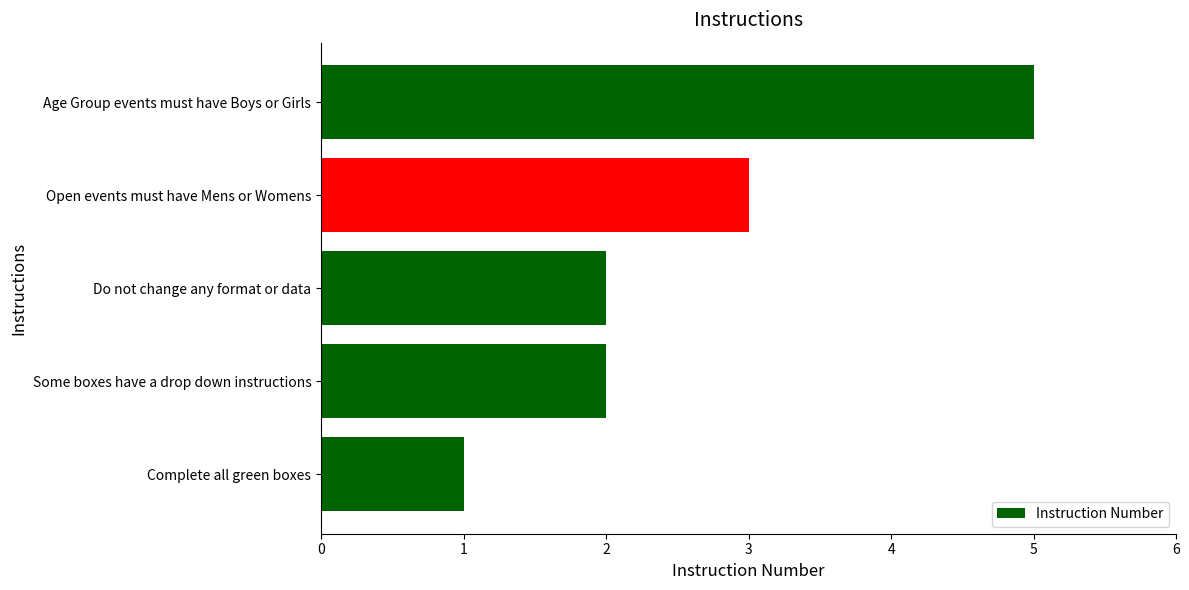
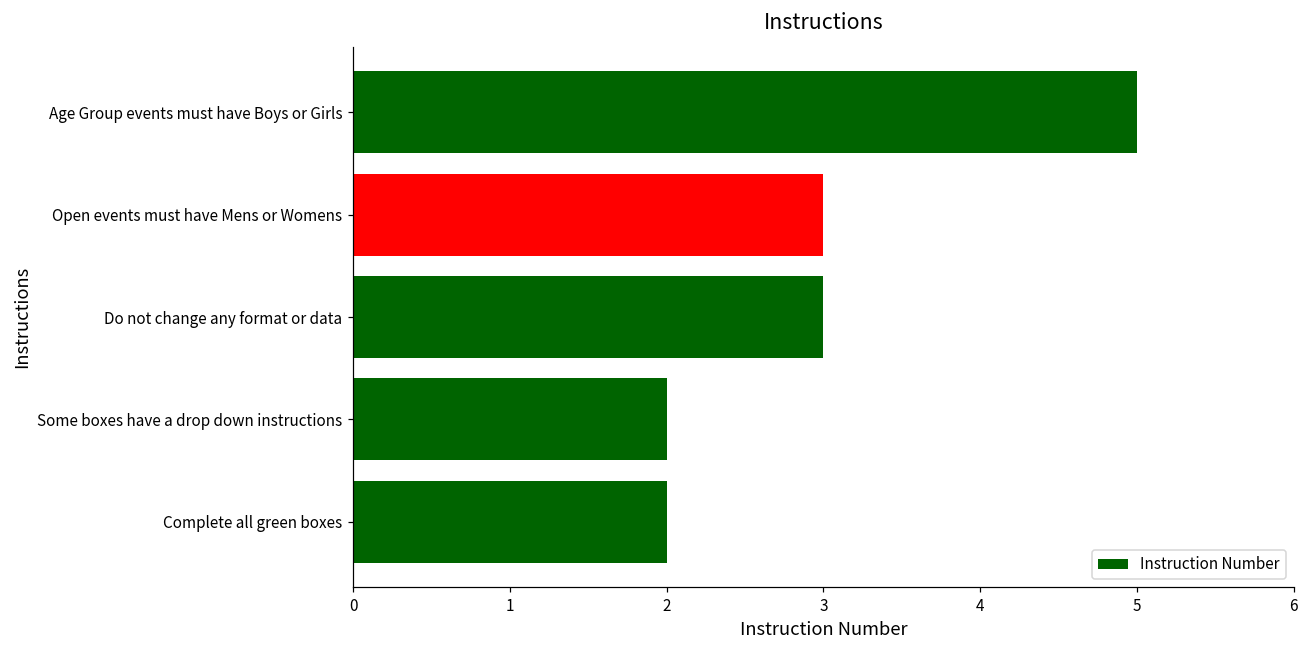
Do not change any format or data: 2 -> 3
Complete all green boxes: 1 -> 2
